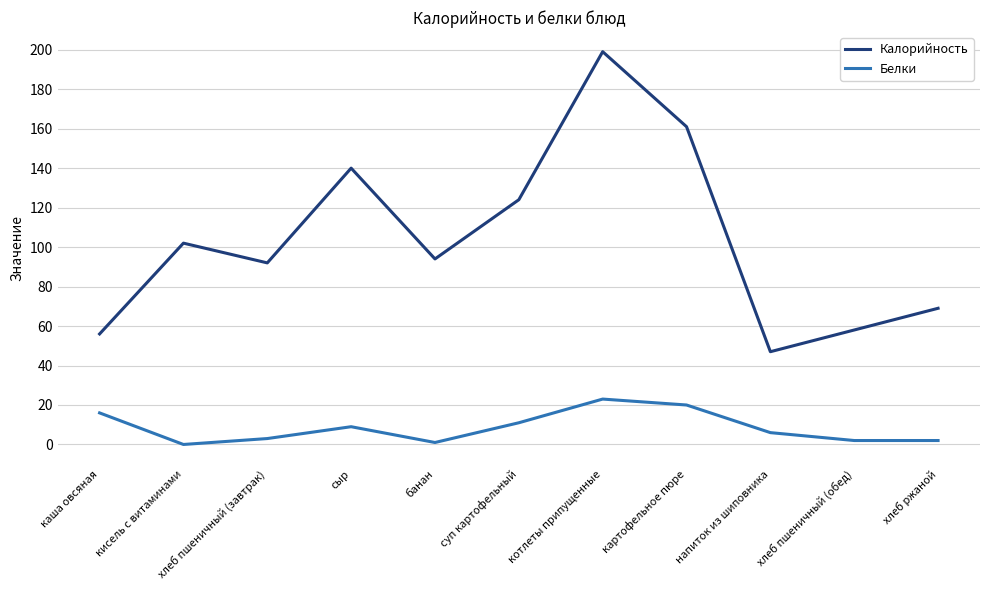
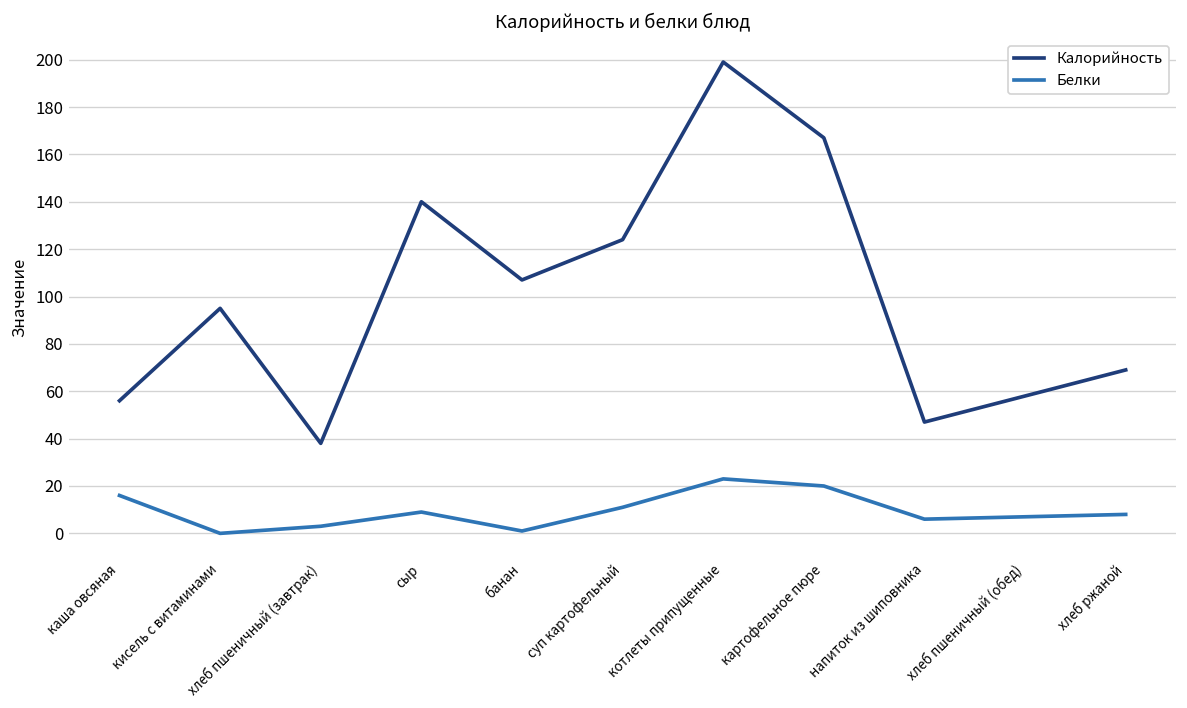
Калорийность, кисель с витаминами: 102 -> 95
Калорийность, хлеб пшеничный (завтрак): 92 -> 38
Калорийность, банан: 94 -> 107
Калорийность, картофельное пюре: 161 -> 167
Белки, хлеб пшеничный (обед): 2 -> 7
Белки, хлеб ржаной: 2 -> 8
